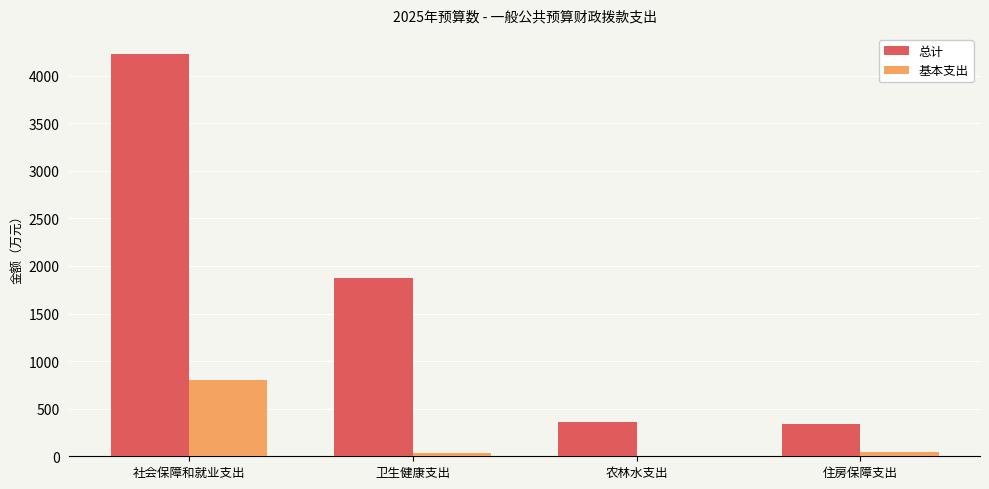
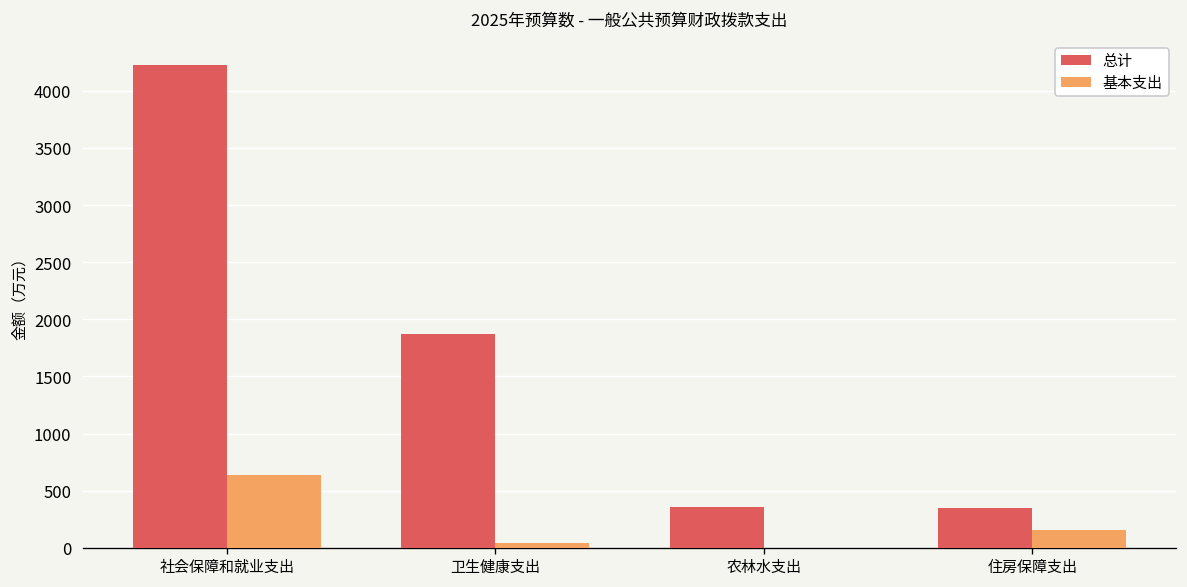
基本支出, 社会保障和就业支出: 800 -> 600
基本支出, 住房保障支出: 0 -> 200
